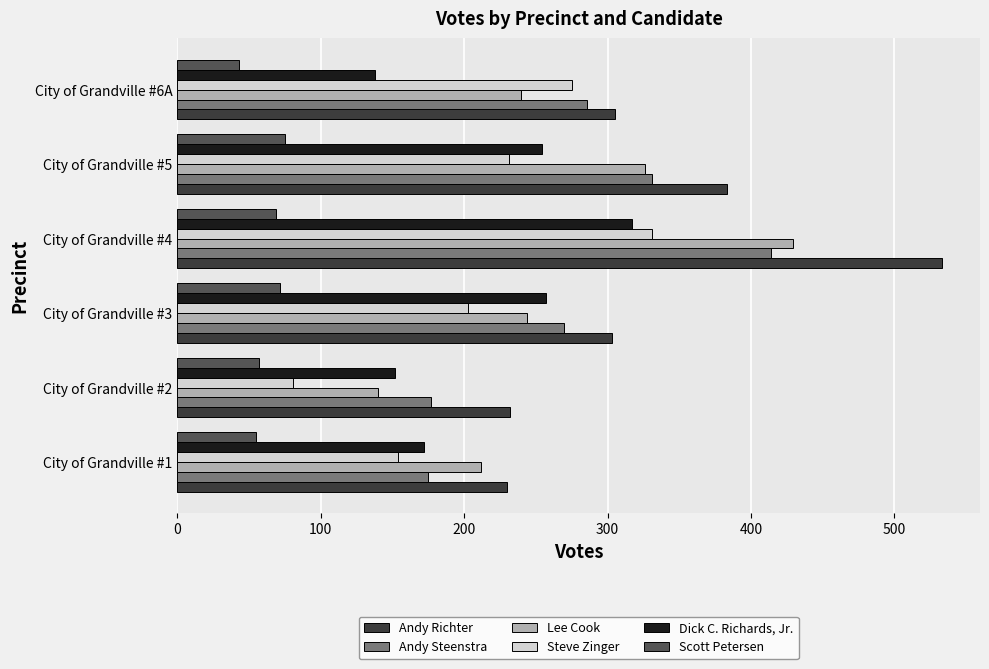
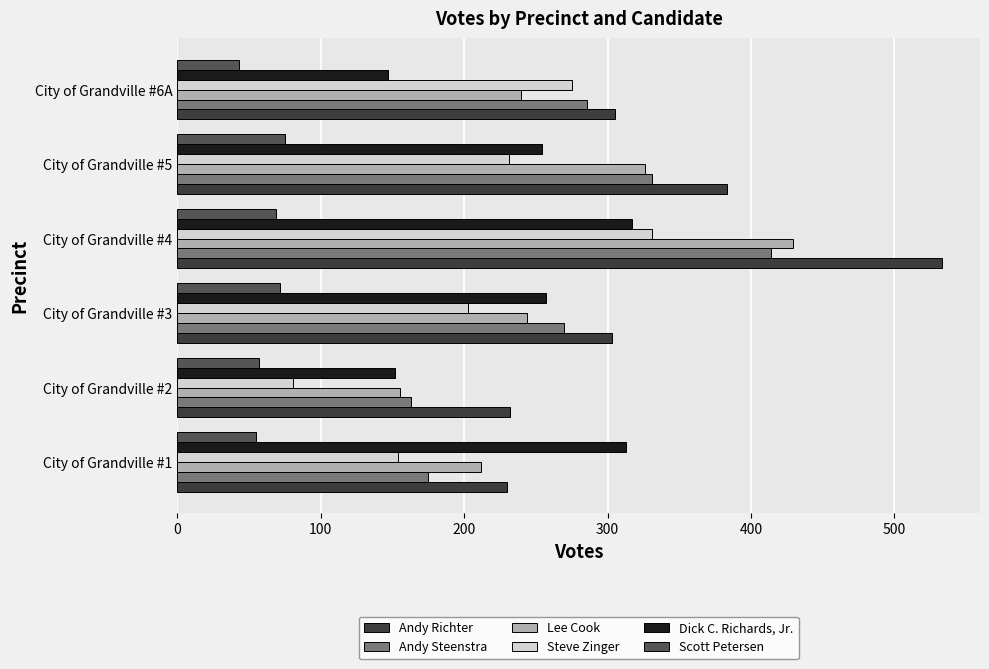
Dick C. Richards, Jr., City of Grandville #6A: 138 -> 147
Lee Cook, City of Grandville #2: 140 -> 155
Andy Steenstra, City of Grandville #2: 177 -> 163
Dick C. Richards, Jr., City of Grandville #1: 172 -> 313
